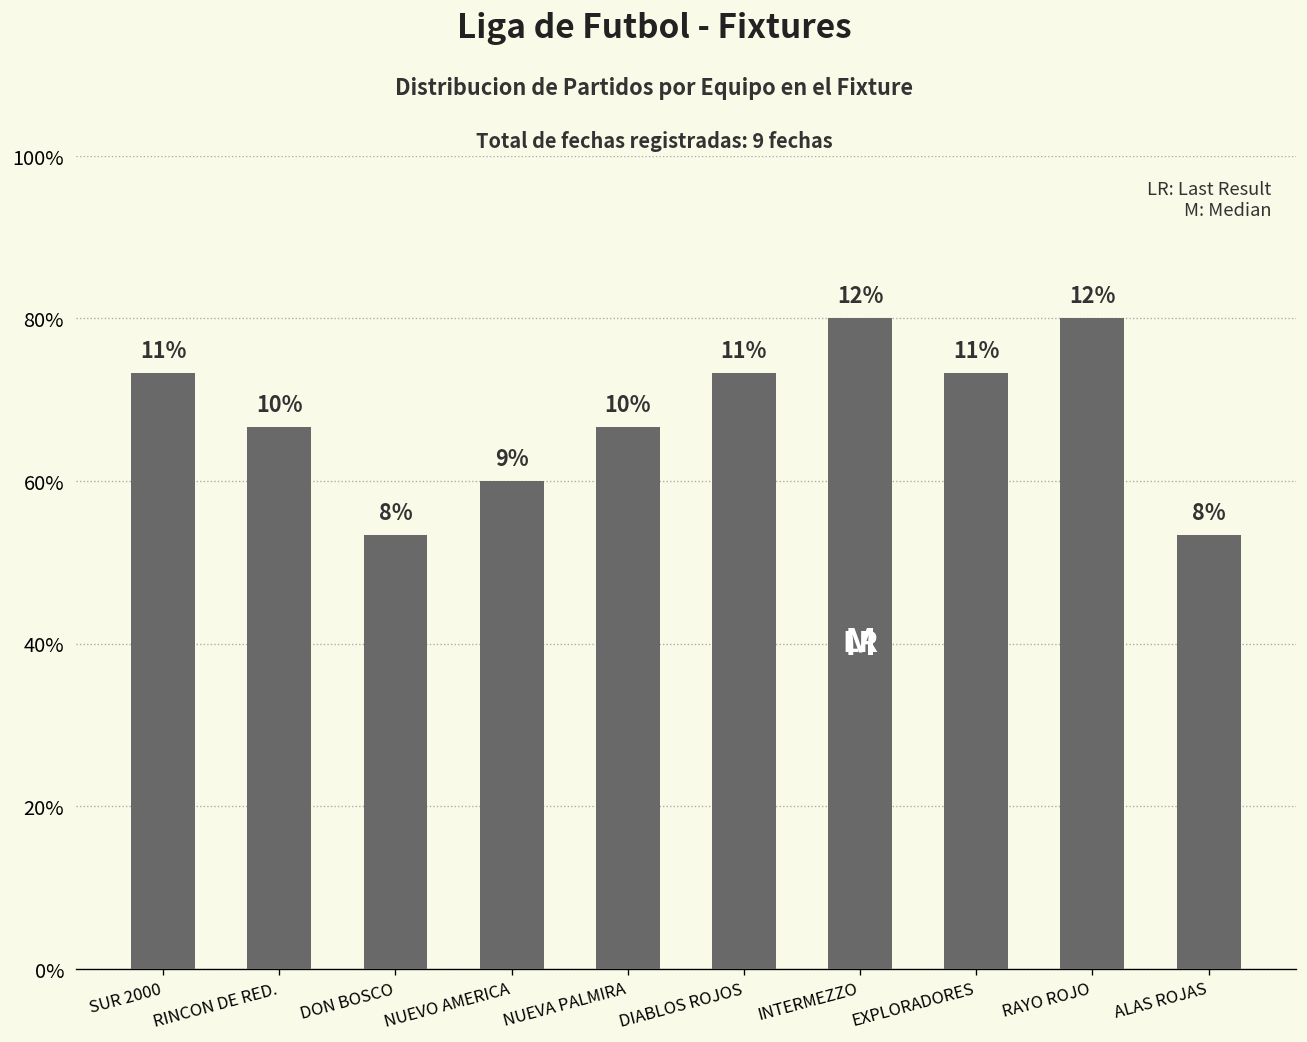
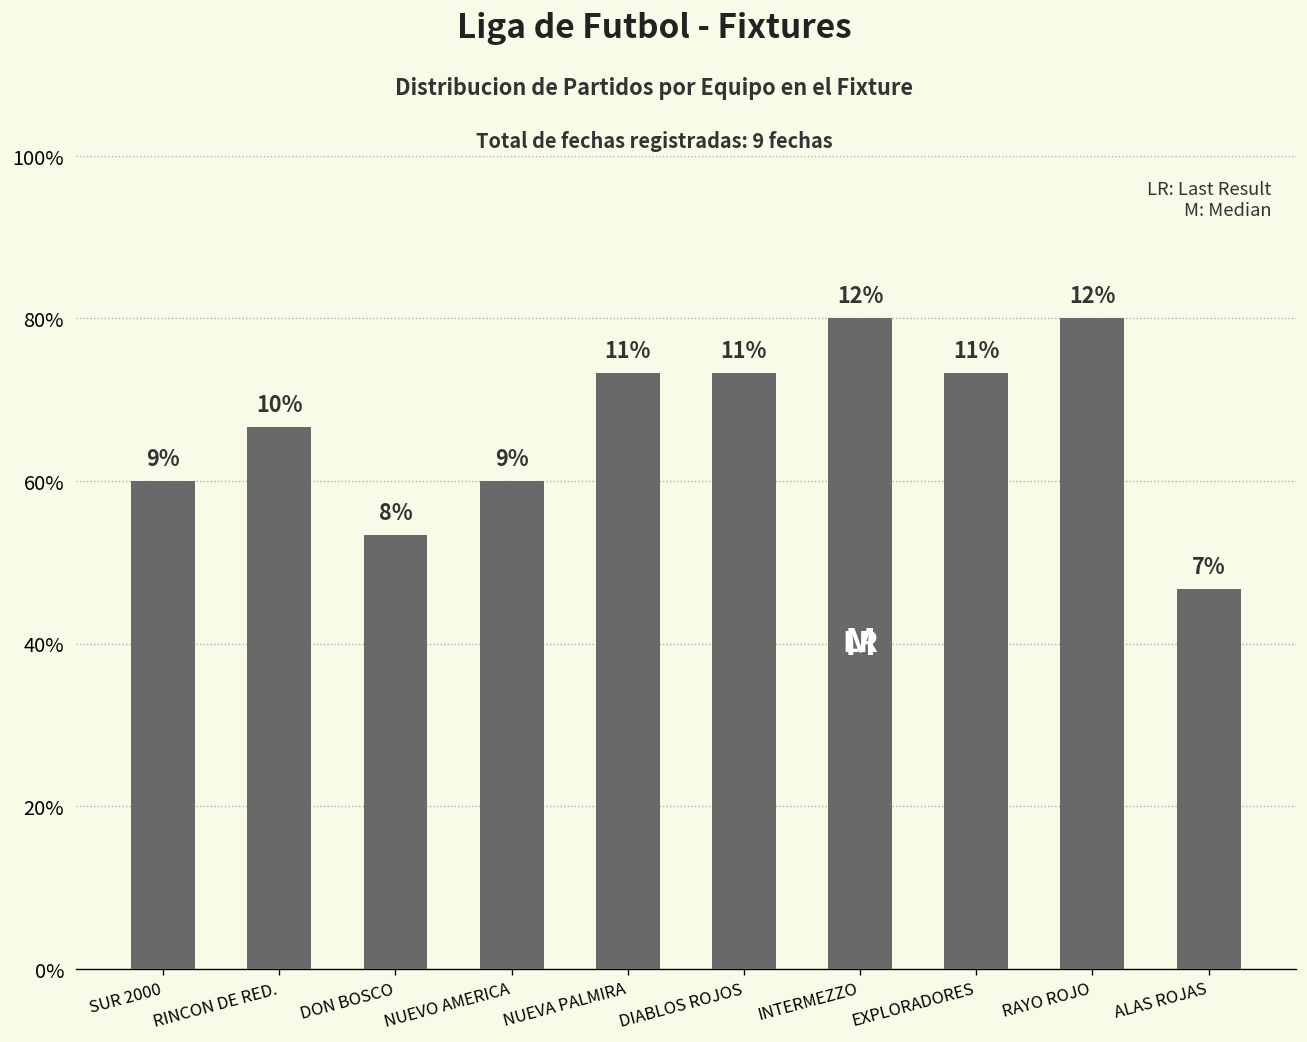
SUR 2000: 11% -> 9%
NUEVA PALMIRA: 10% -> 11%
ALAS ROJAS: 8% -> 7%
